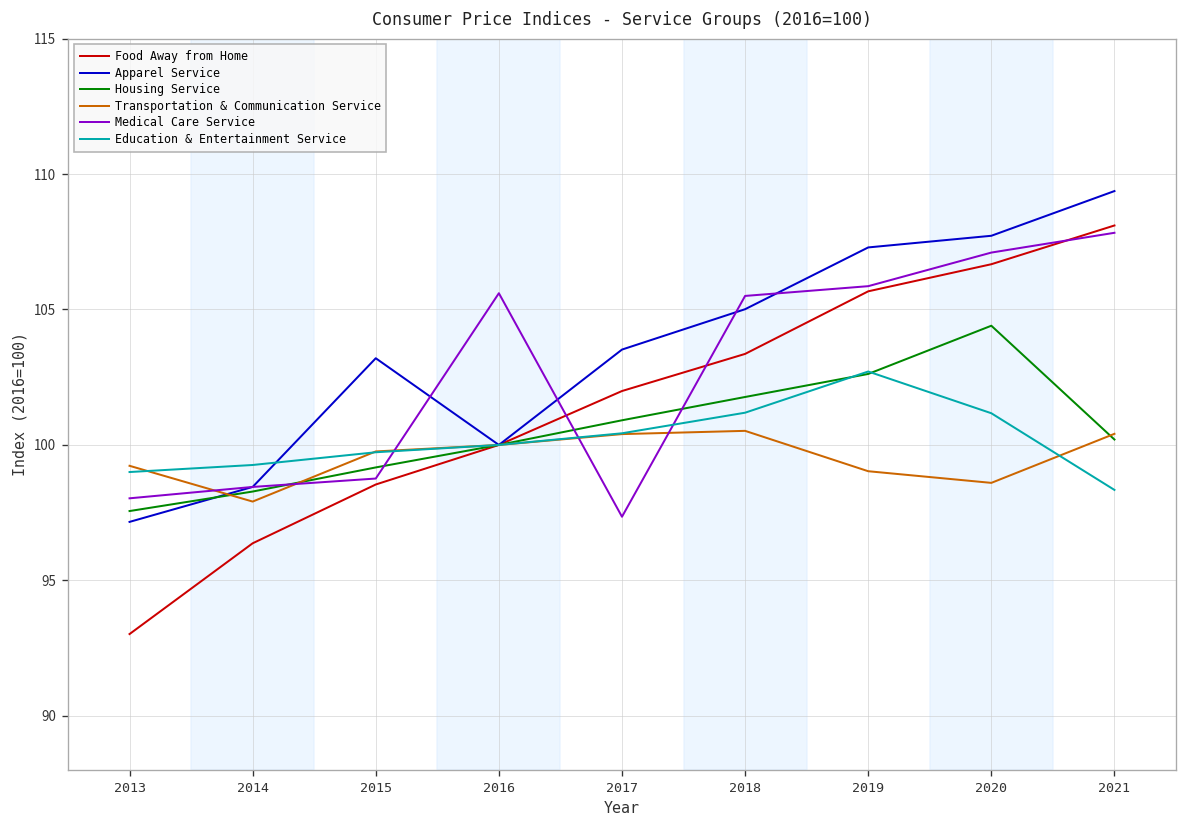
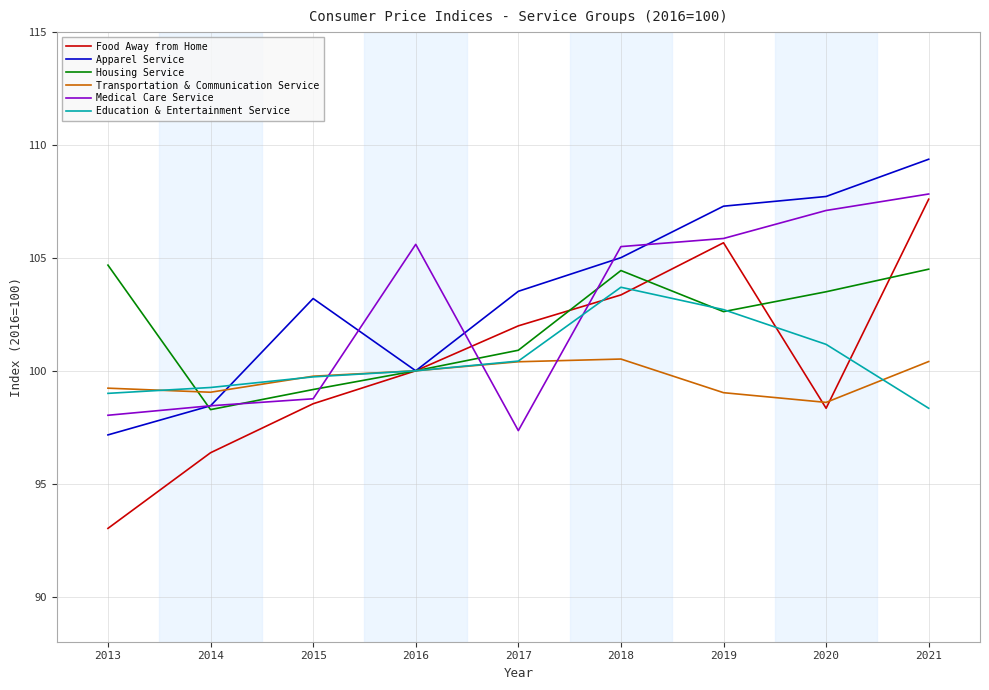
Housing Service, 2013: 97.6 -> 104.7
Transportation & Communication Service, 2014: 97.9 -> 99.1
Housing Service, 2018: 101.8 -> 104.4
Education & Entertainment Service, 2018: 101.2 -> 103.7
Food Away from Home, 2020: 106.7 -> 98.3
Housing Service, 2020: 104.4 -> 103.5
Food Away from Home, 2021: 108.1 -> 107.6
Housing Service, 2021: 100.2 -> 104.5
